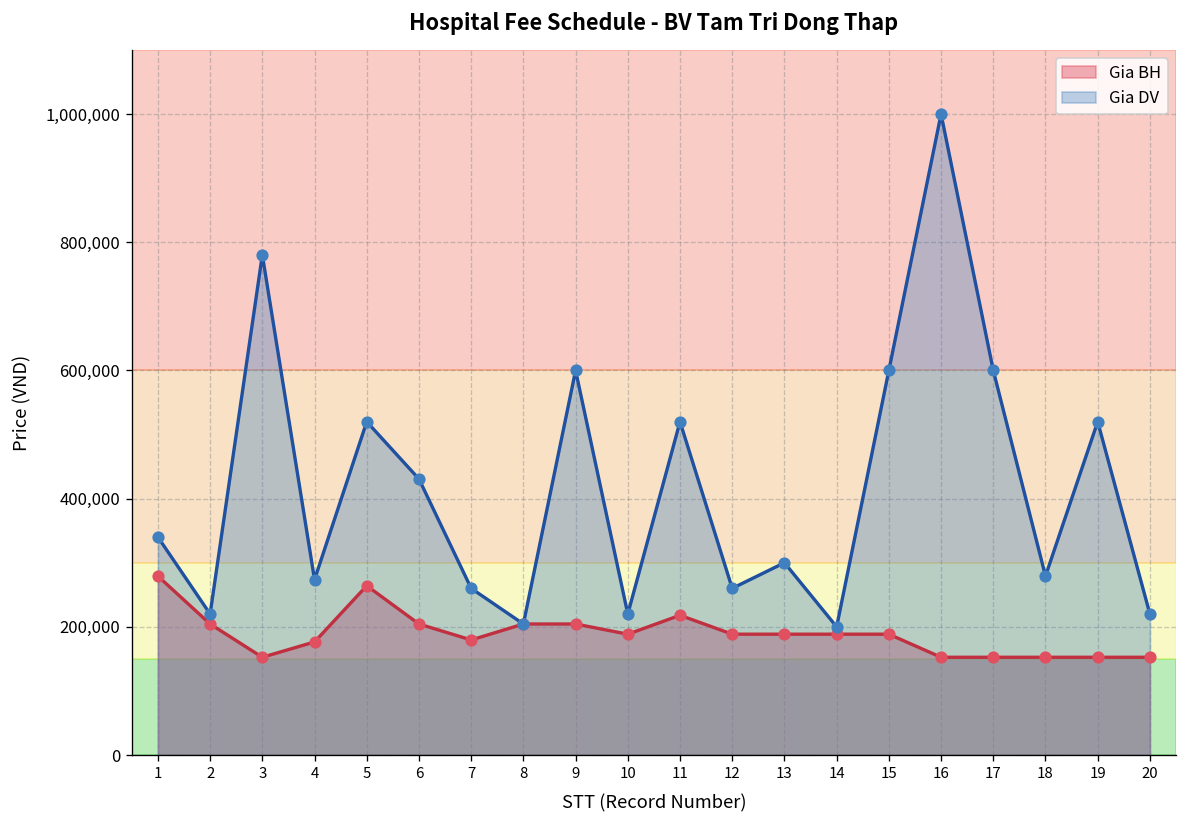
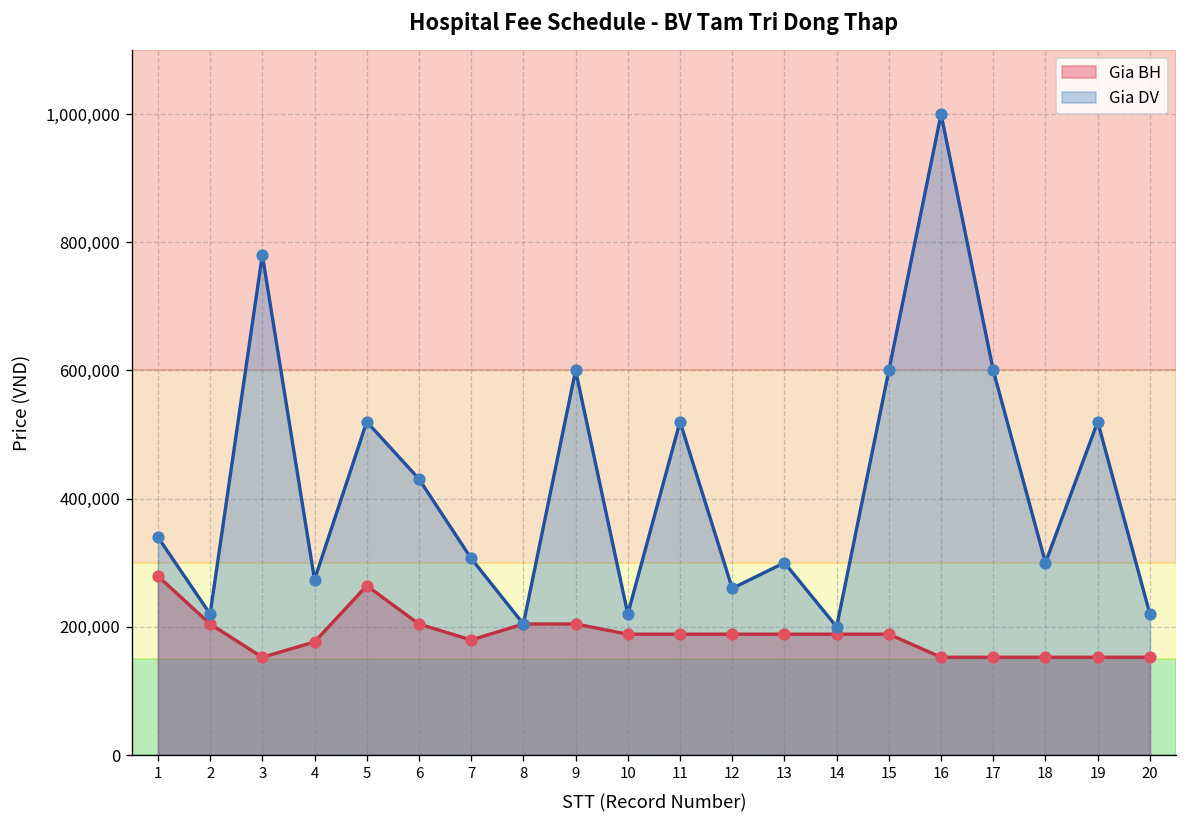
Gia DV, 7: 260,000 -> 310,000
Gia BH, 11: 220,000 -> 190,000
Gia DV, 18: 280,000 -> 300,000
